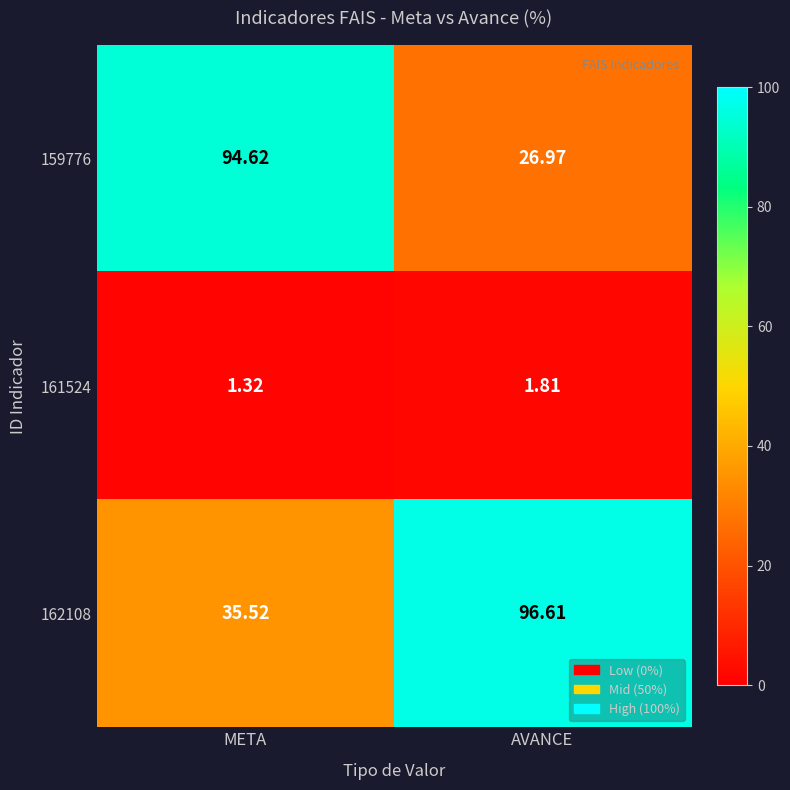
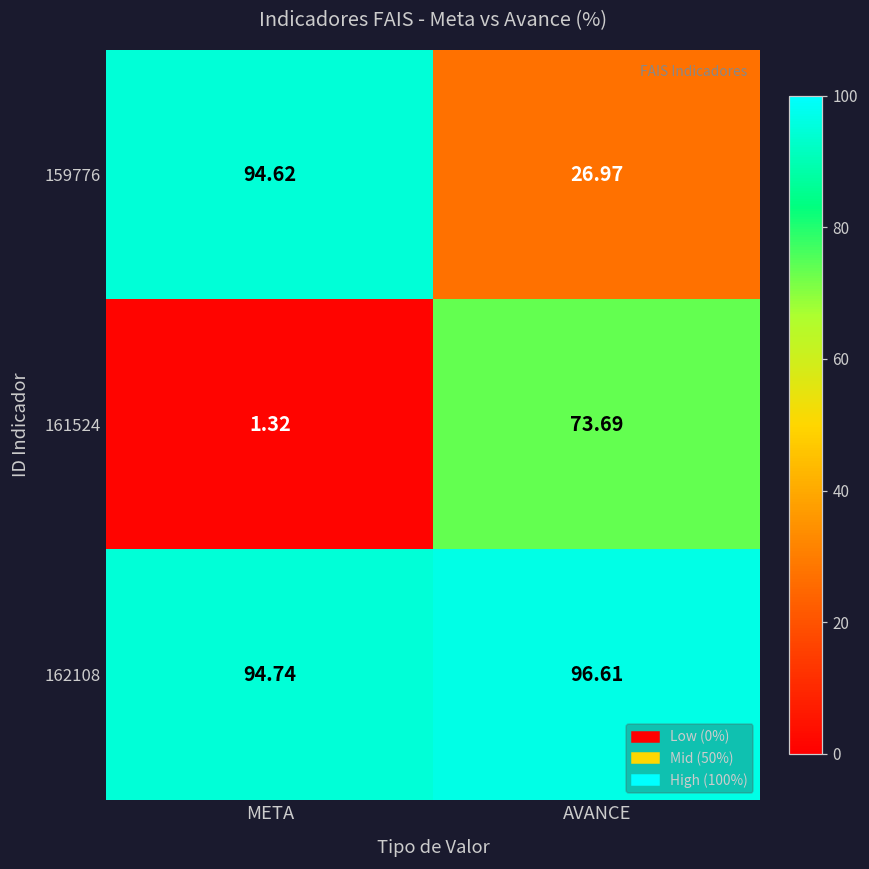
161524, AVANCE: 1.81 -> 73.69
162108, META: 35.52 -> 94.74
